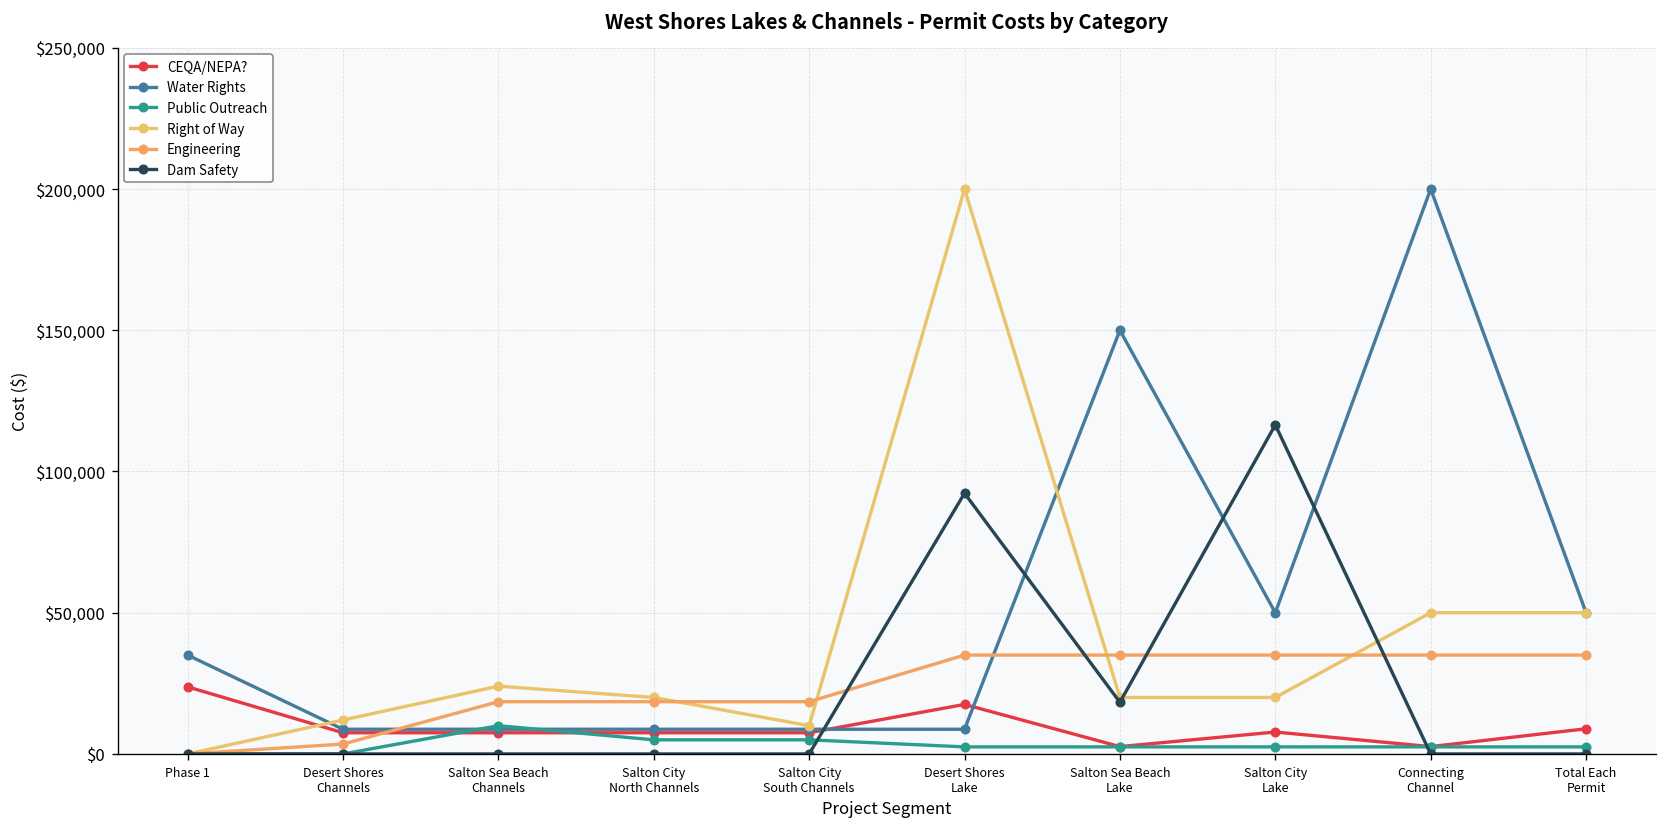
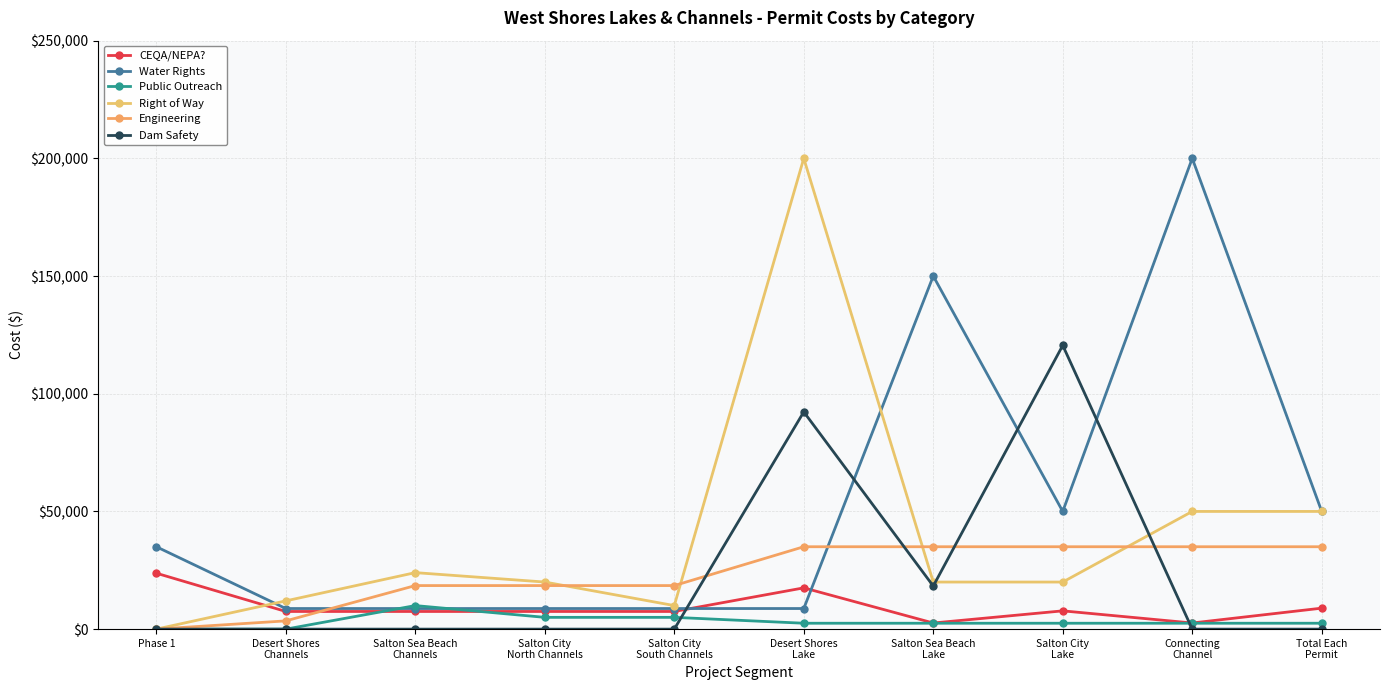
Dam Safety, Salton City Lake: $116,000 -> $121,000
